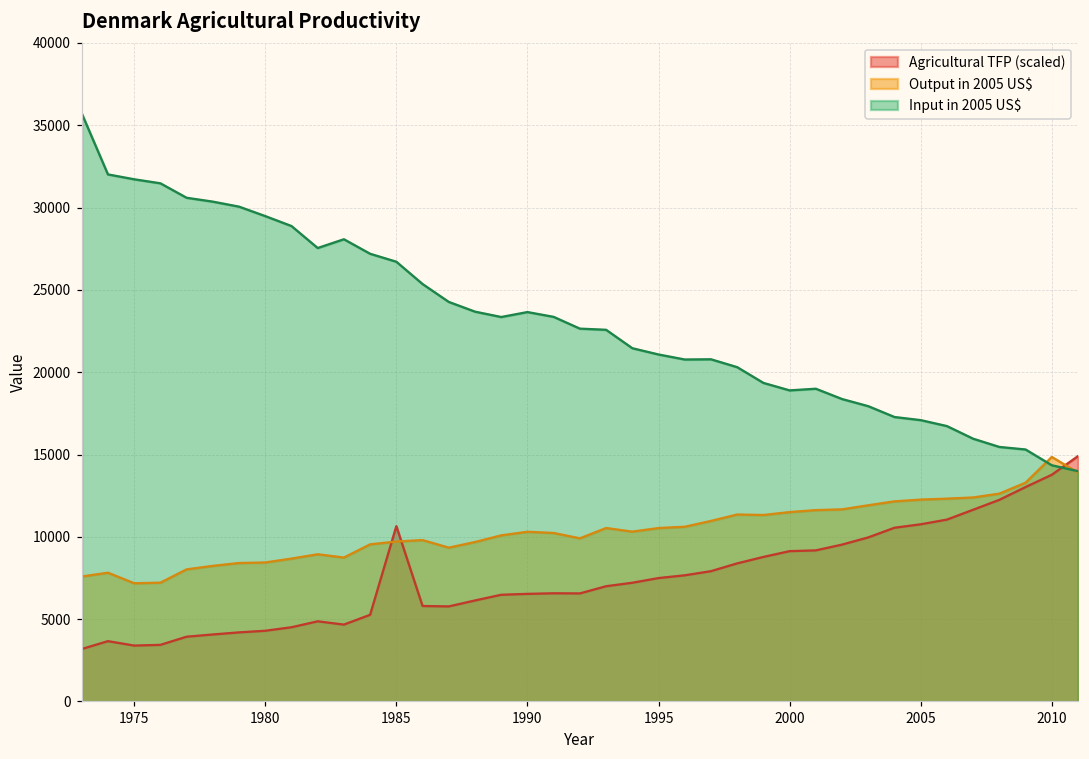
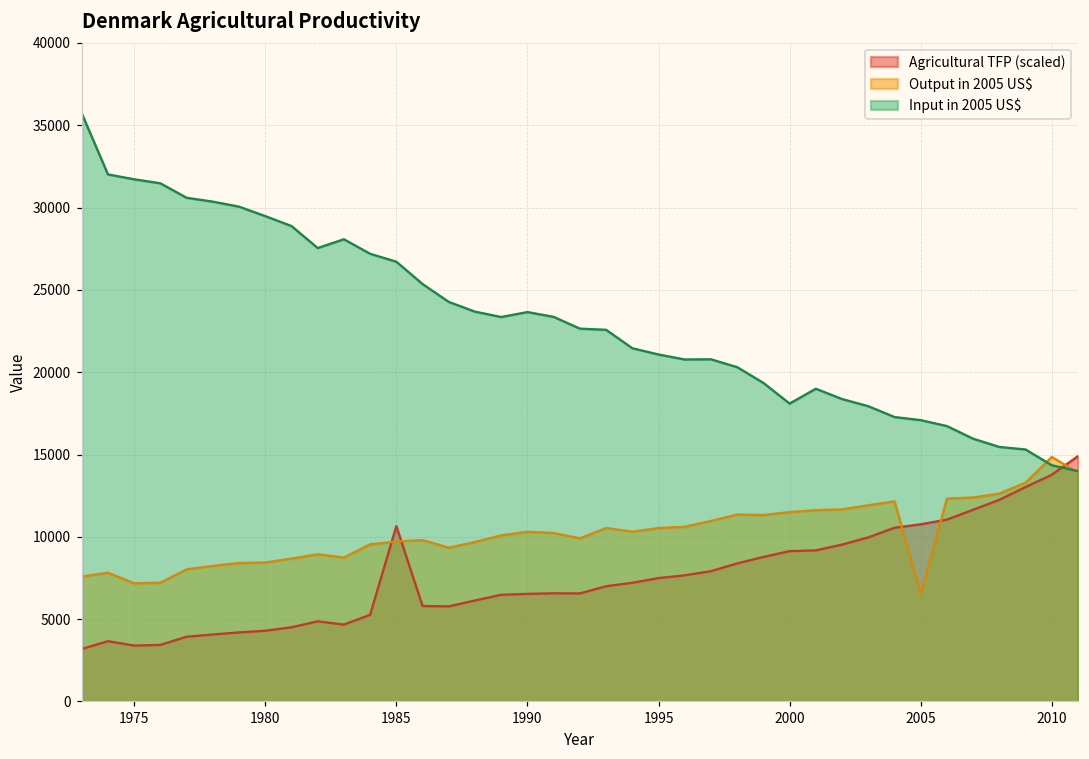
Input in 2005 US$, 2000: 18900 -> 18100
Output in 2005 US$, 2005: 12300 -> 6500
